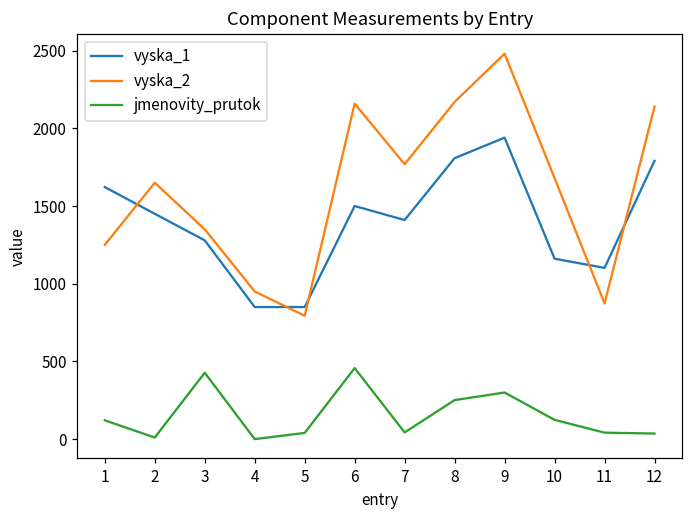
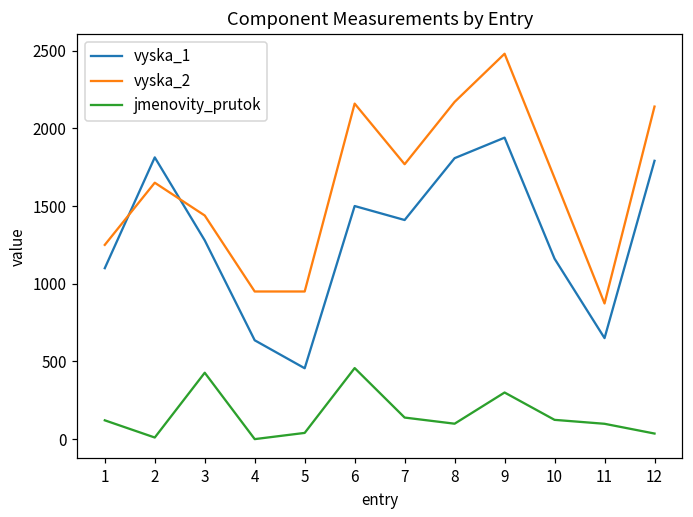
vyska_1, 1: 1620 -> 1100
vyska_1, 2: 1450 -> 1810
vyska_2, 3: 1350 -> 1440
vyska_1, 4: 850 -> 640
vyska_1, 5: 850 -> 460
vyska_2, 5: 790 -> 950
jmenovity_prutok, 7: 40 -> 140
jmenovity_prutok, 8: 250 -> 100
vyska_1, 11: 1100 -> 650
jmenovity_prutok, 11: 40 -> 100
